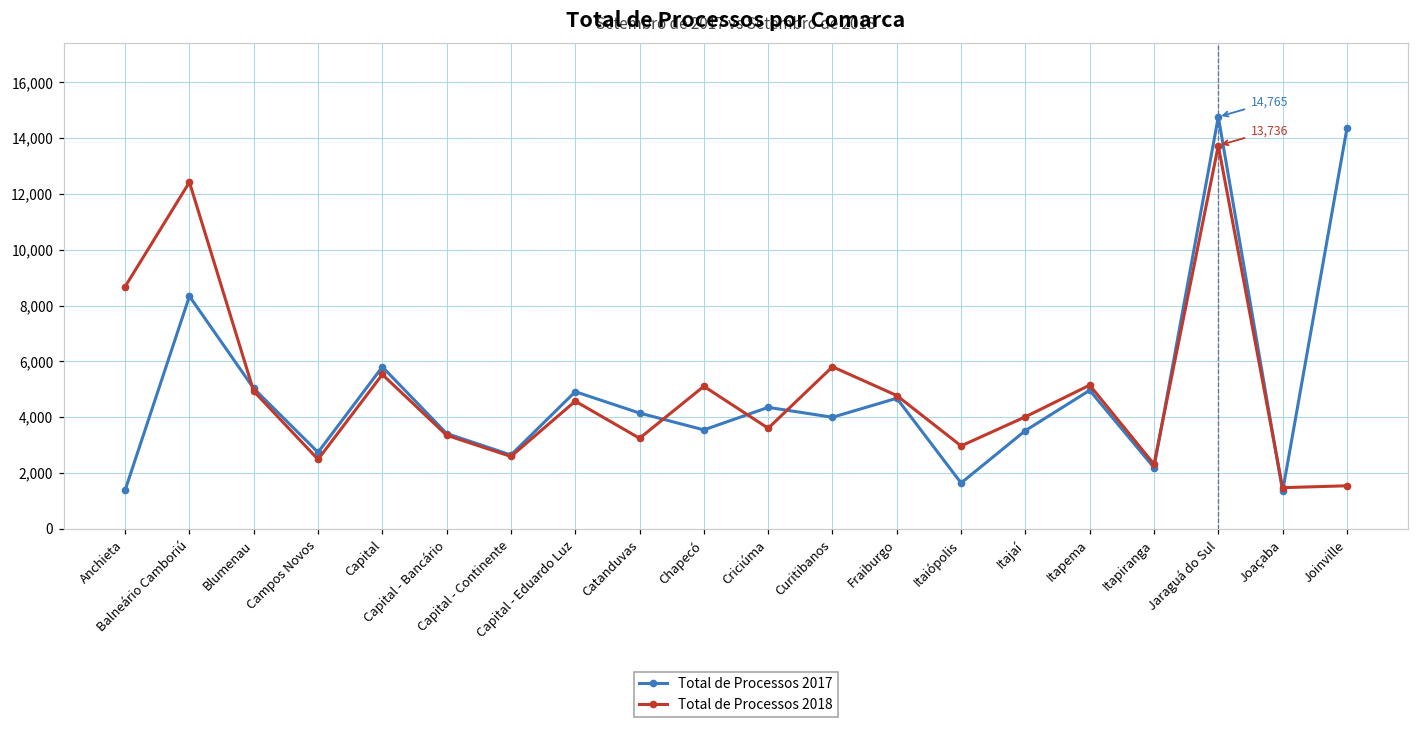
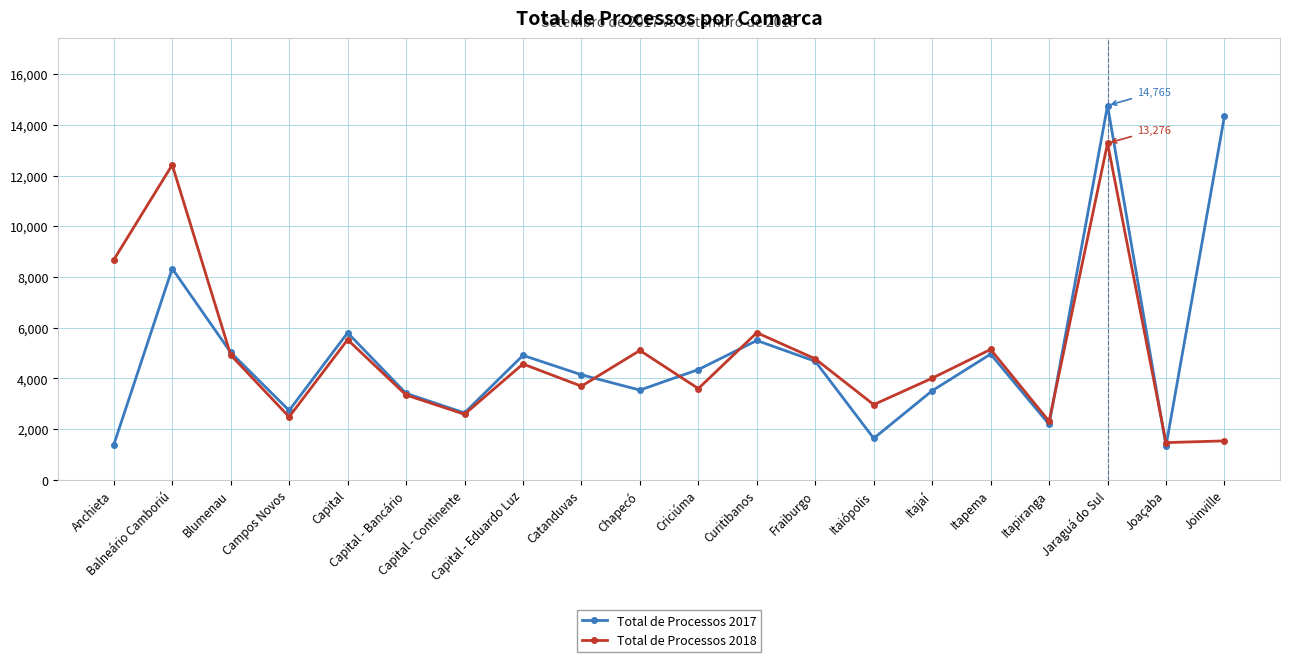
Total de Processos 2018, Catanduvas: 3,200 -> 3,700
Total de Processos 2017, Curitibanos: 4,000 -> 5,500
Total de Processos 2018, Jaraguá do Sul: 13,736 -> 13,276
